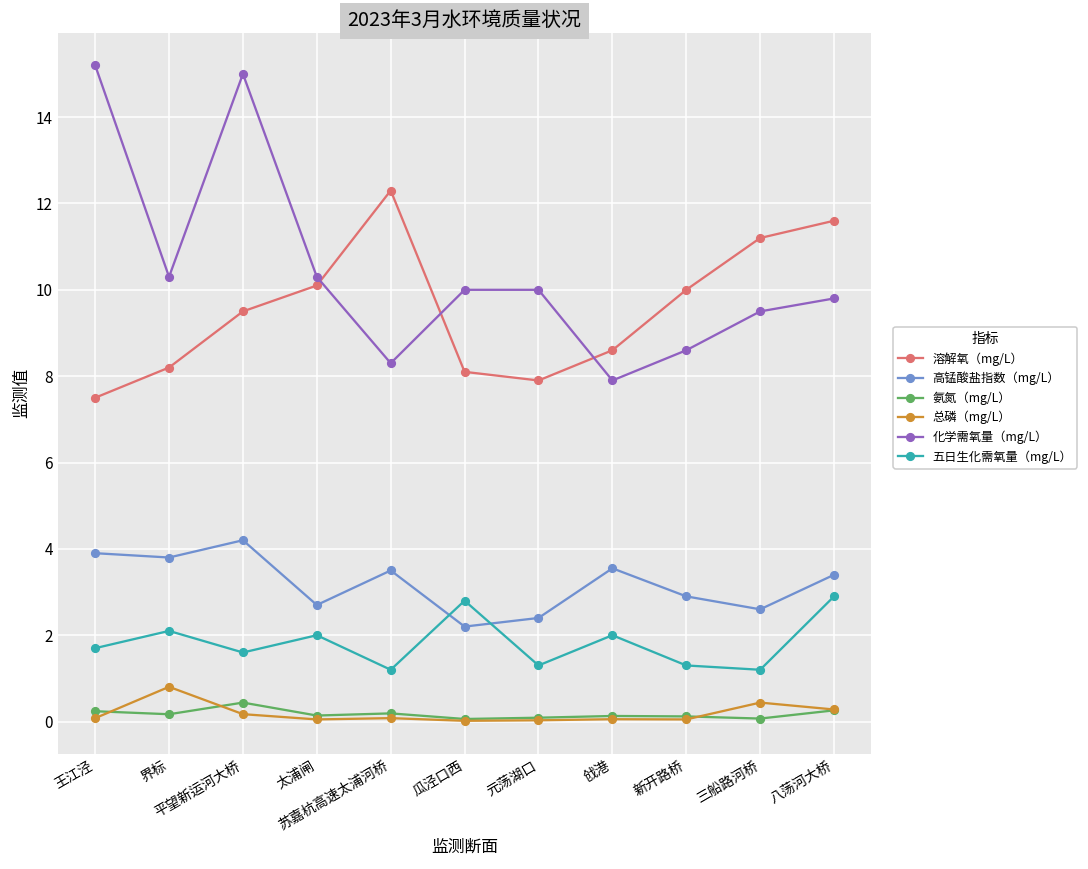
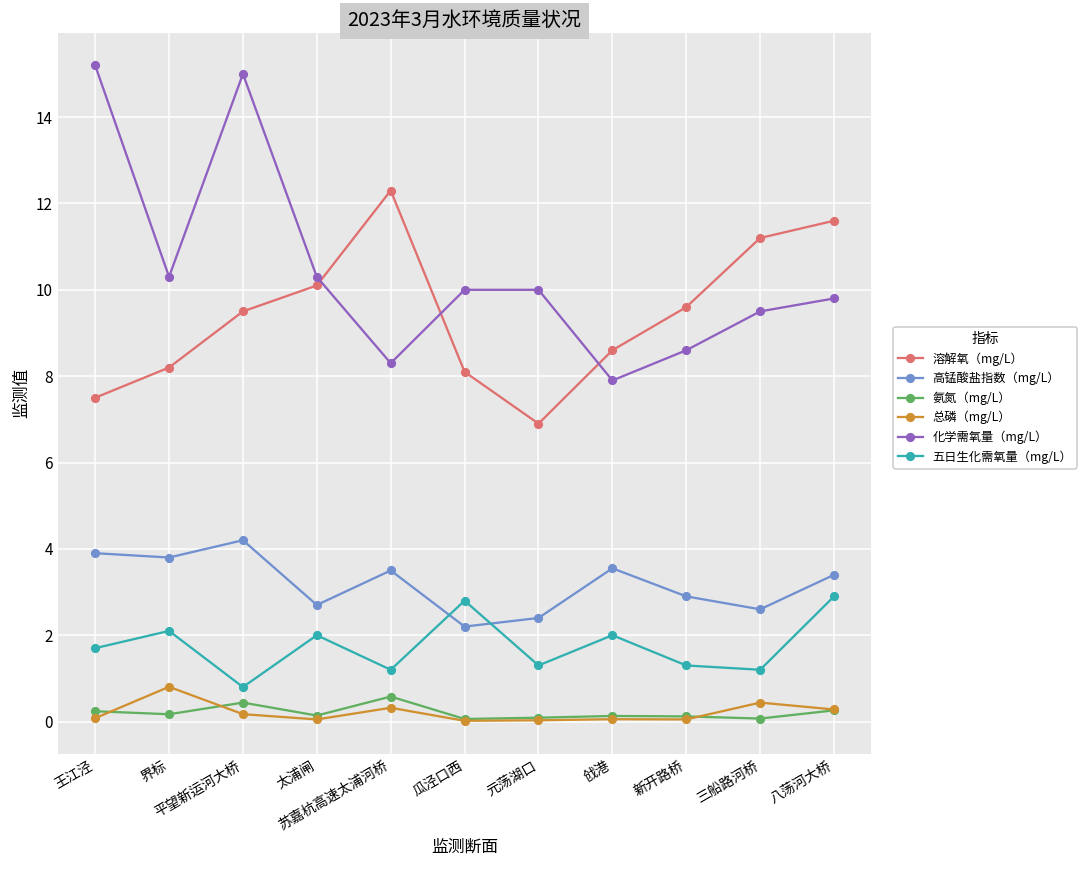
五日生化需氧量（mg/L）, 平望新运河大桥: 1.6 -> 0.8
氨氮（mg/L）, 苏嘉杭高速太浦河桥: 0.2 -> 0.6
总磷（mg/L）, 苏嘉杭高速太浦河桥: 0.1 -> 0.3
溶解氧（mg/L）, 元荡湖口: 7.9 -> 6.9
溶解氧（mg/L）, 新开路桥: 10.0 -> 9.6
